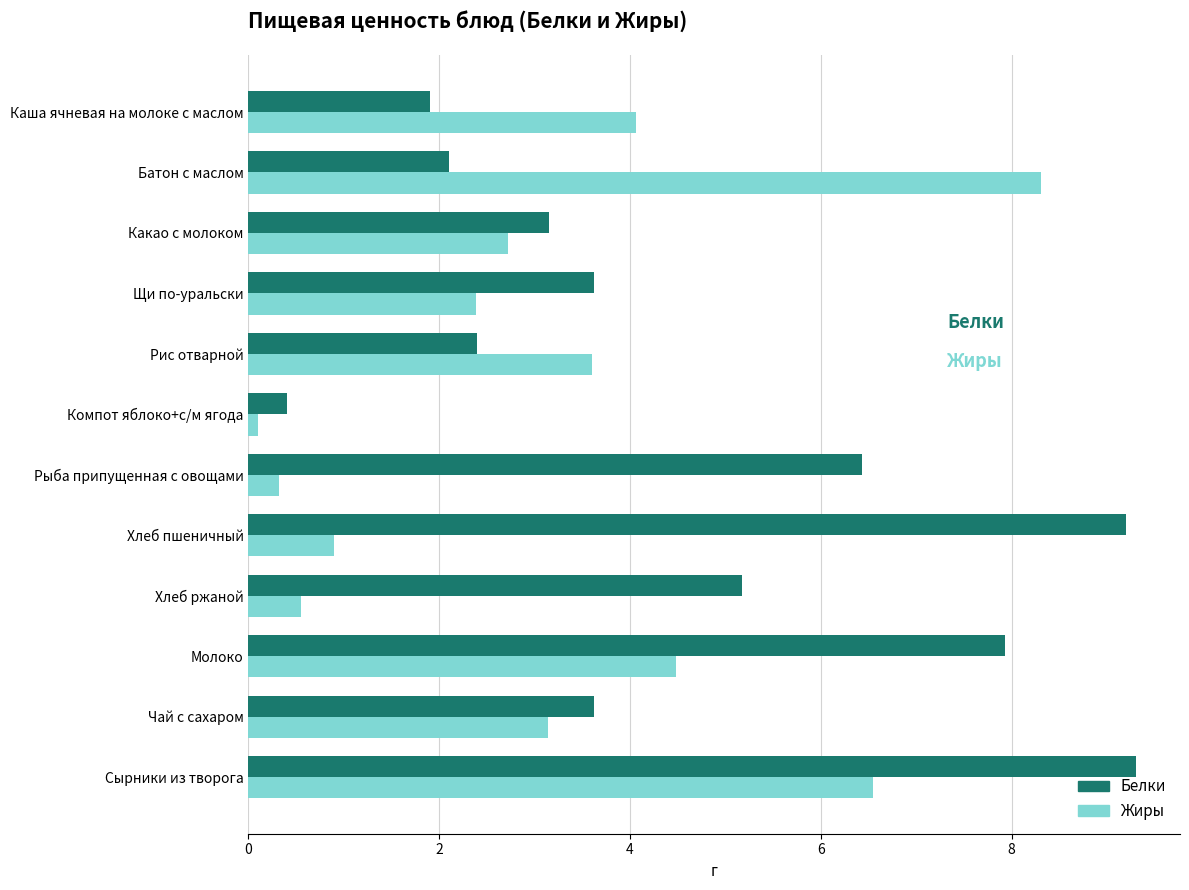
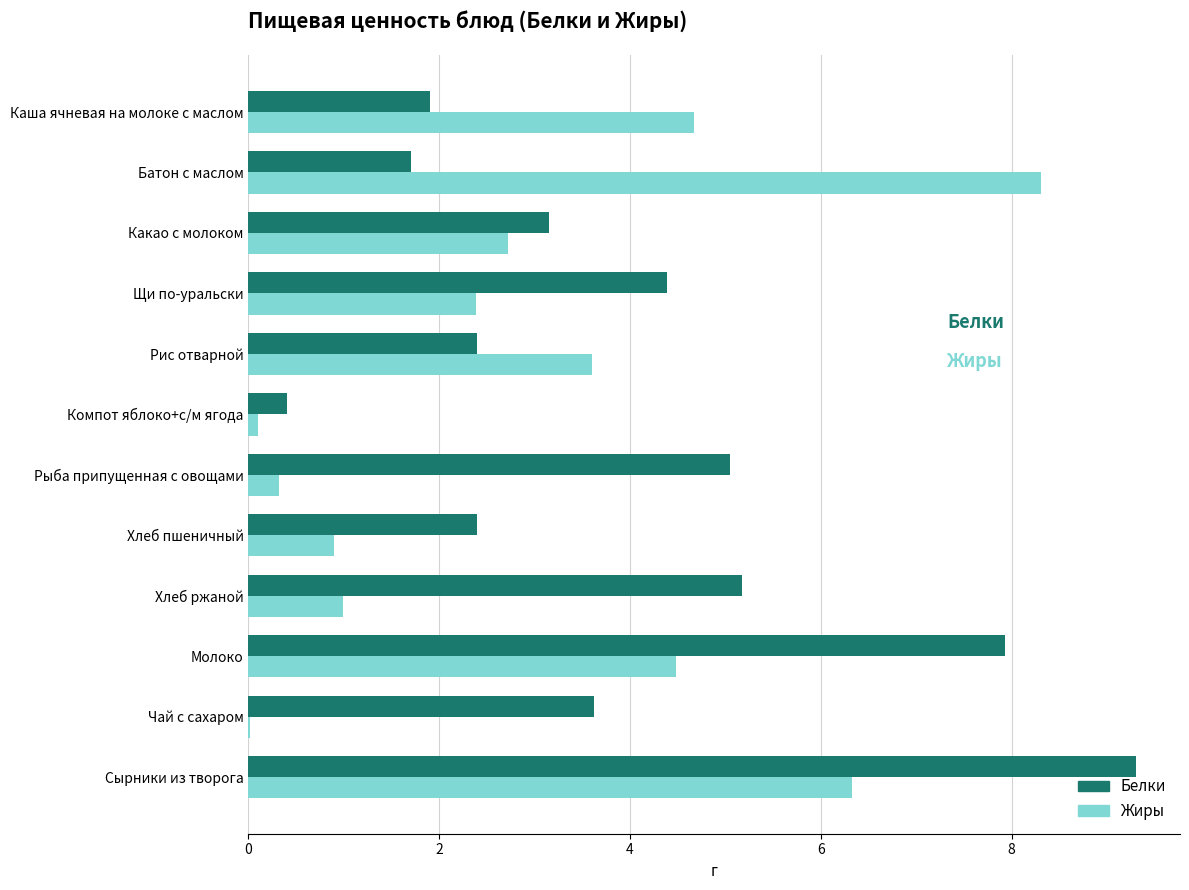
Жиры, Каша ячневая на молоке с маслом: 4.1 -> 4.7
Белки, Батон с маслом: 2.1 -> 1.7
Белки, Щи по-уральски: 3.6 -> 4.4
Белки, Рыба припущенная с овощами: 6.4 -> 5.1
Белки, Хлеб пшеничный: 9.2 -> 2.4
Жиры, Хлеб ржаной: 0.6 -> 1.0
Жиры, Чай с сахаром: 3.1 -> 0.0
Жиры, Сырники из творога: 6.6 -> 6.3
